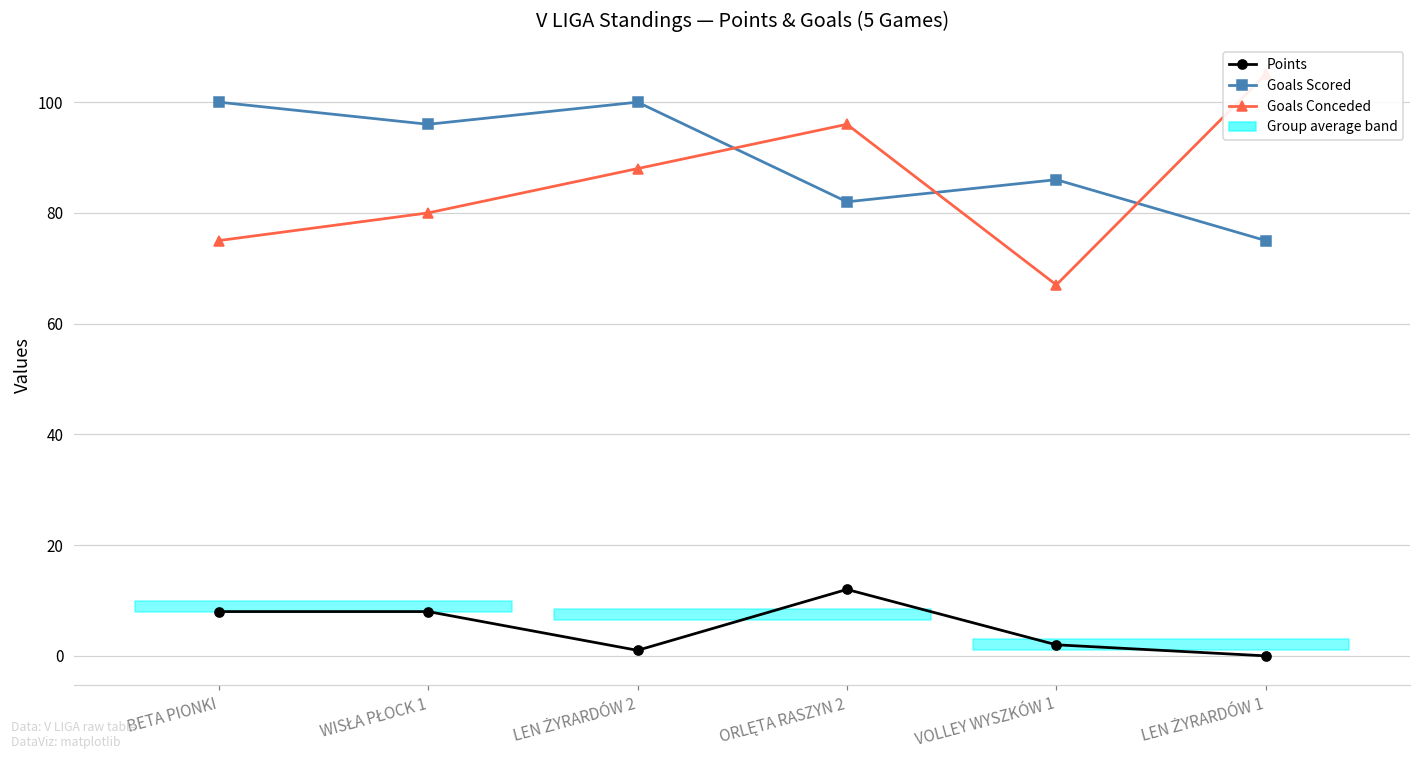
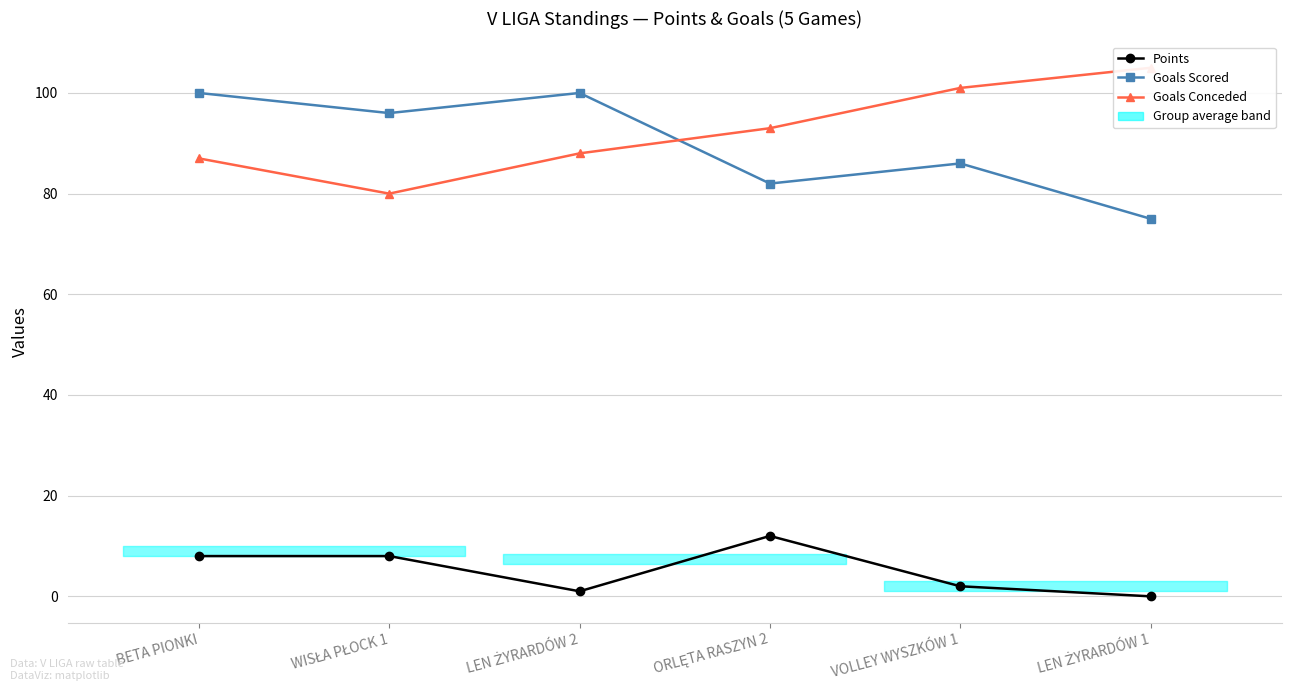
Goals Conceded, BETA PIONKI: 75 -> 87
Goals Conceded, ORLĘTA RASZYN 2: 96 -> 93
Goals Conceded, VOLLEY WYSZKÓW 1: 67 -> 101
